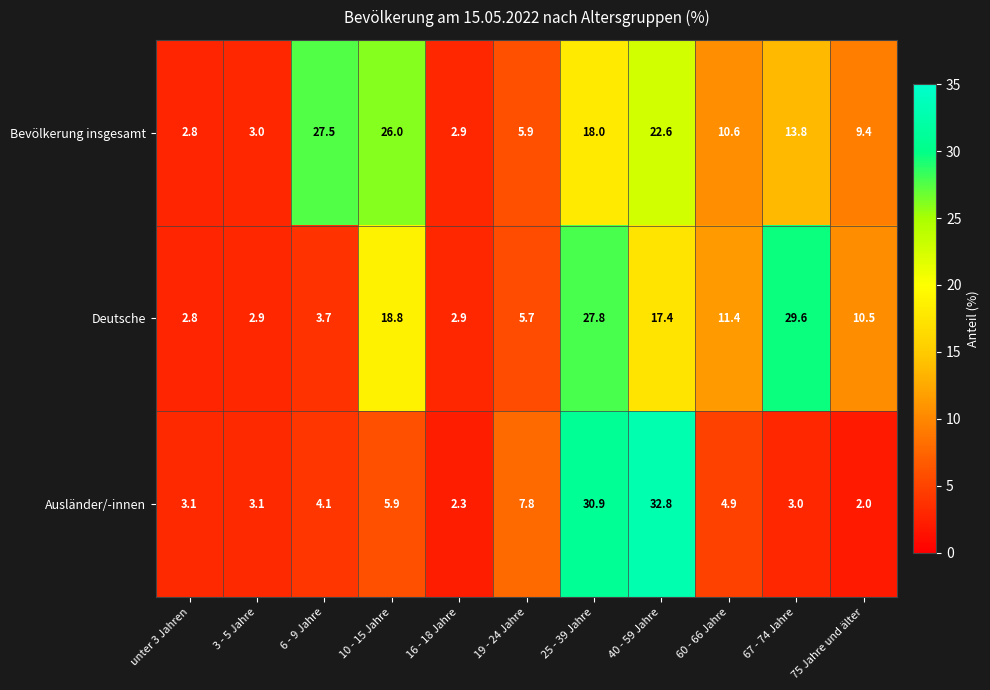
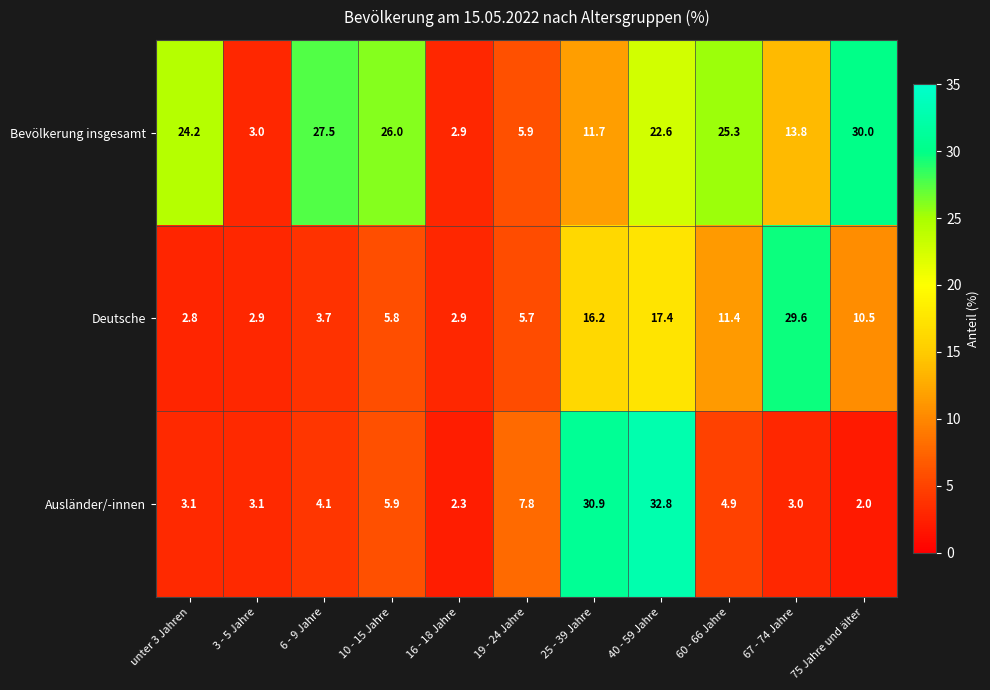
Bevölkerung insgesamt, unter 3 Jahren: 2.8 -> 24.2
Bevölkerung insgesamt, 25 - 39 Jahre: 18.0 -> 11.7
Bevölkerung insgesamt, 60 - 66 Jahre: 10.6 -> 25.3
Bevölkerung insgesamt, 75 Jahre und älter: 9.4 -> 30.0
Deutsche, 10 - 15 Jahre: 18.8 -> 5.8
Deutsche, 25 - 39 Jahre: 27.8 -> 16.2
